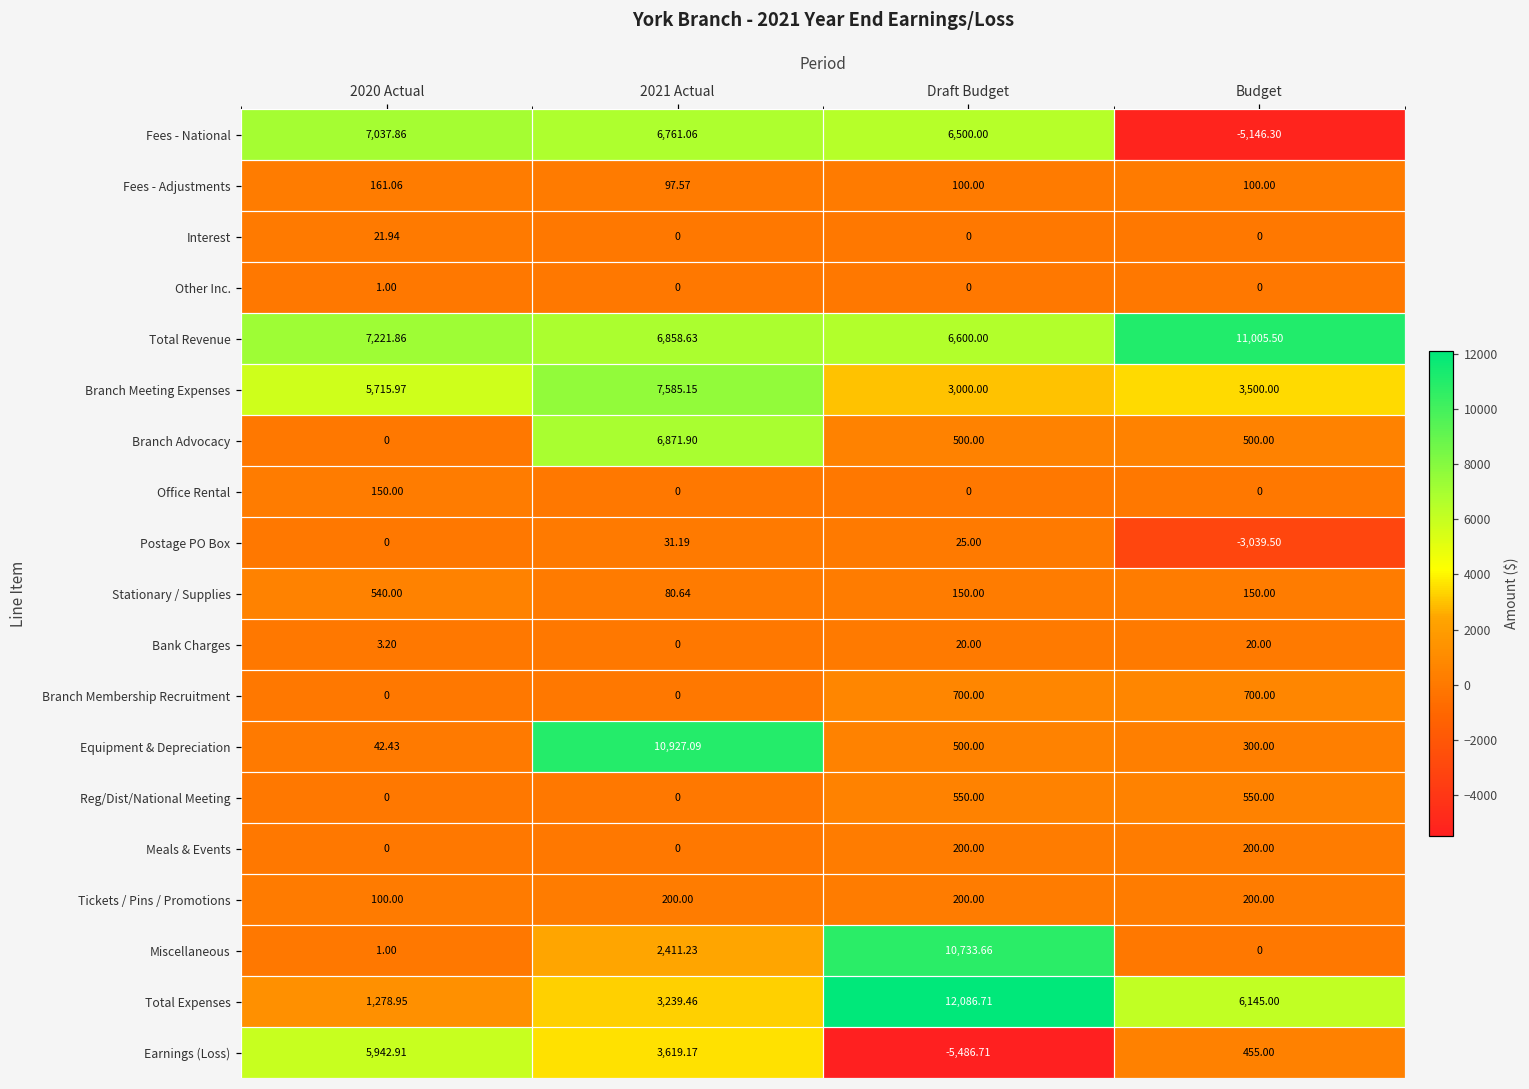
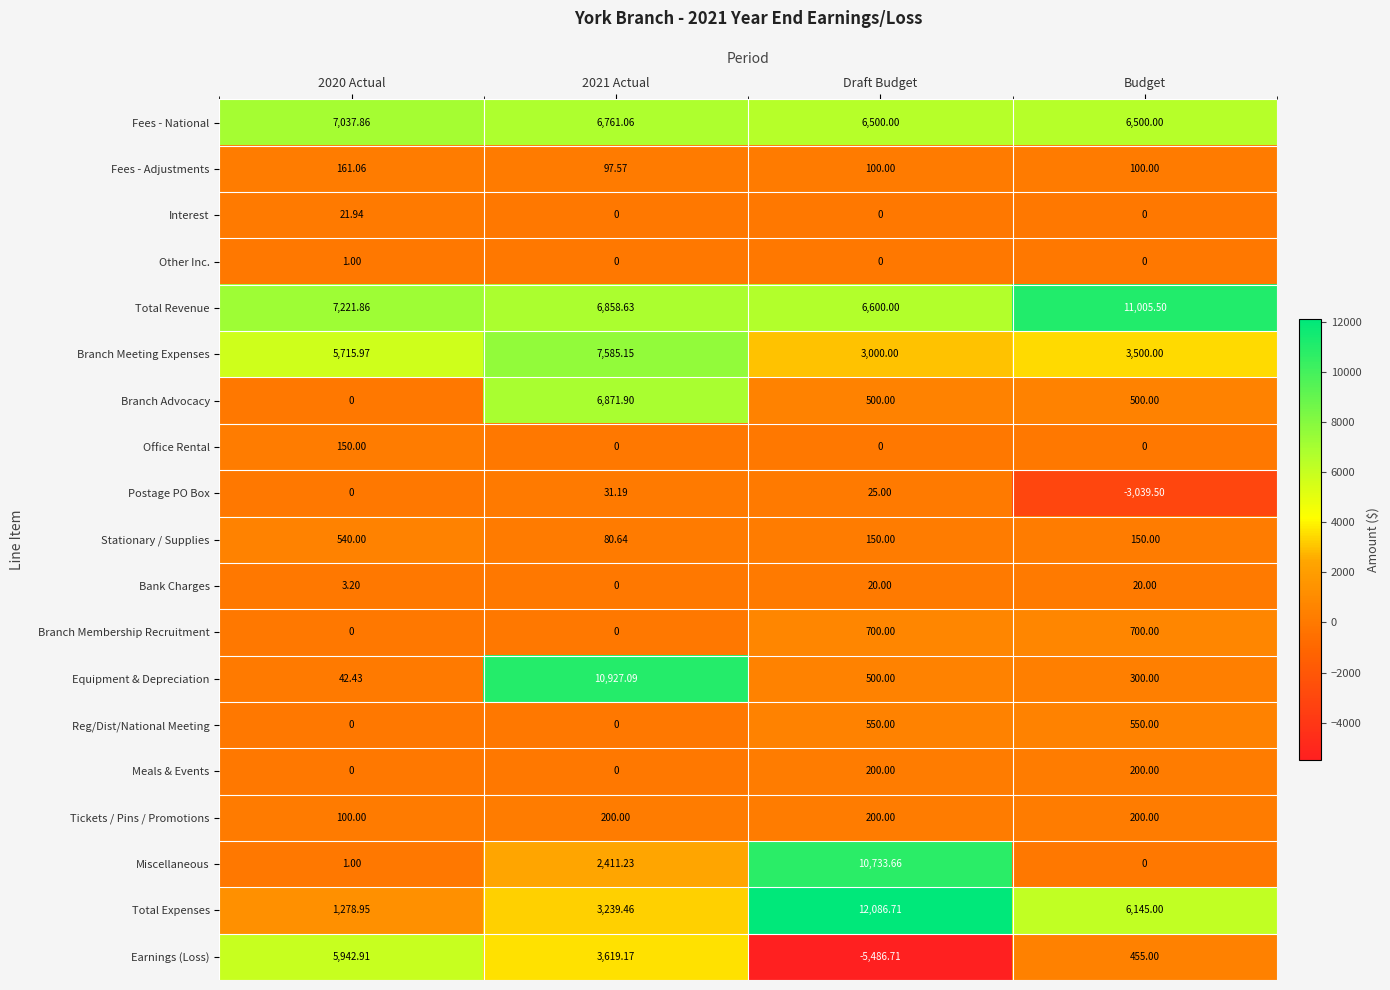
Fees - National, Budget: -5,146.30 -> 6,500.00
